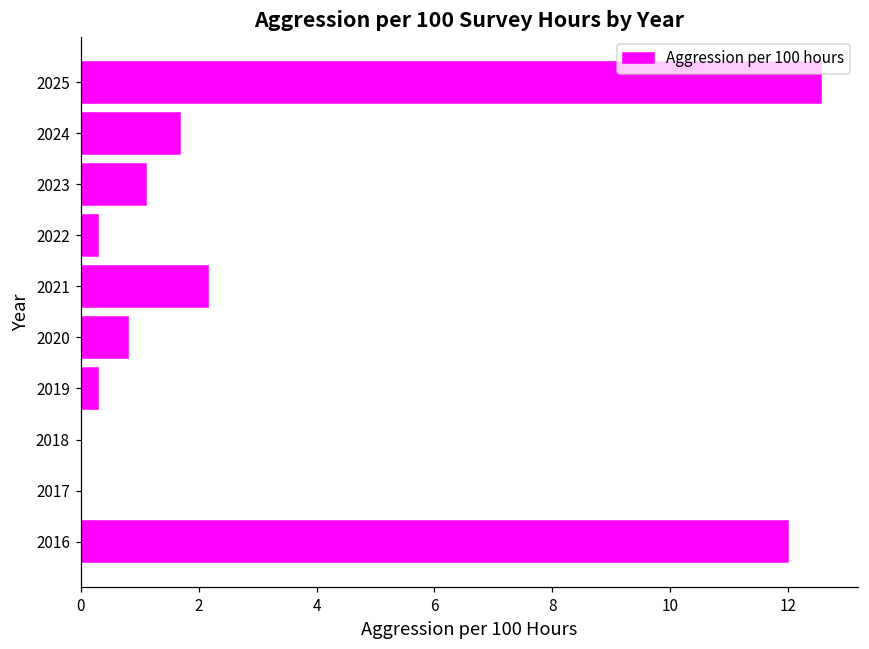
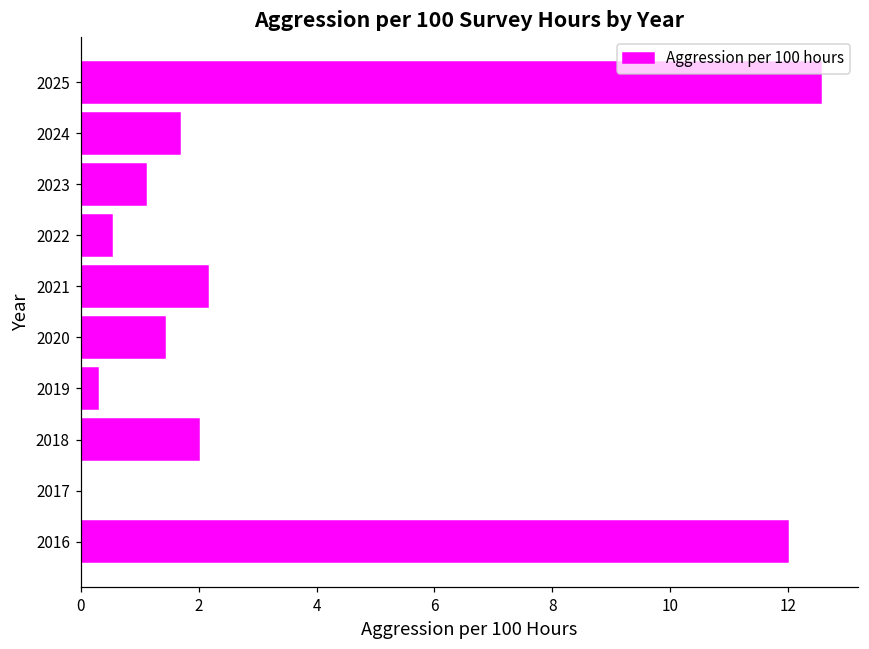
2022: 0.3 -> 0.5
2020: 0.8 -> 1.4
2018: 0 -> 2
